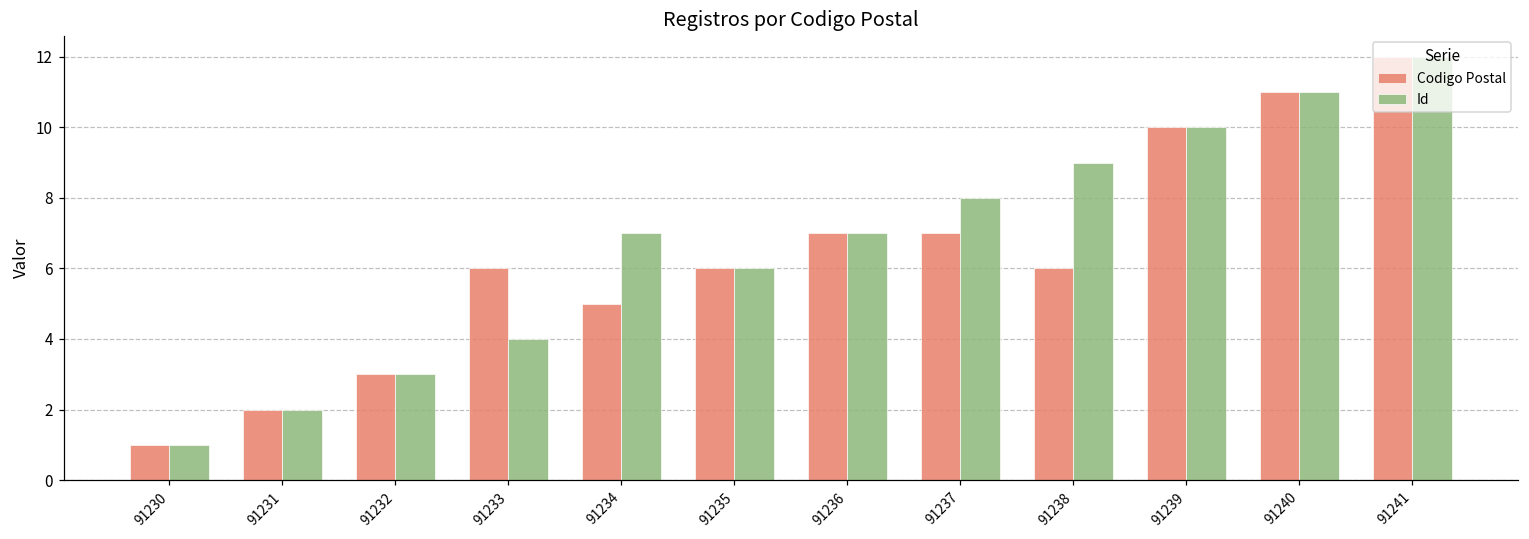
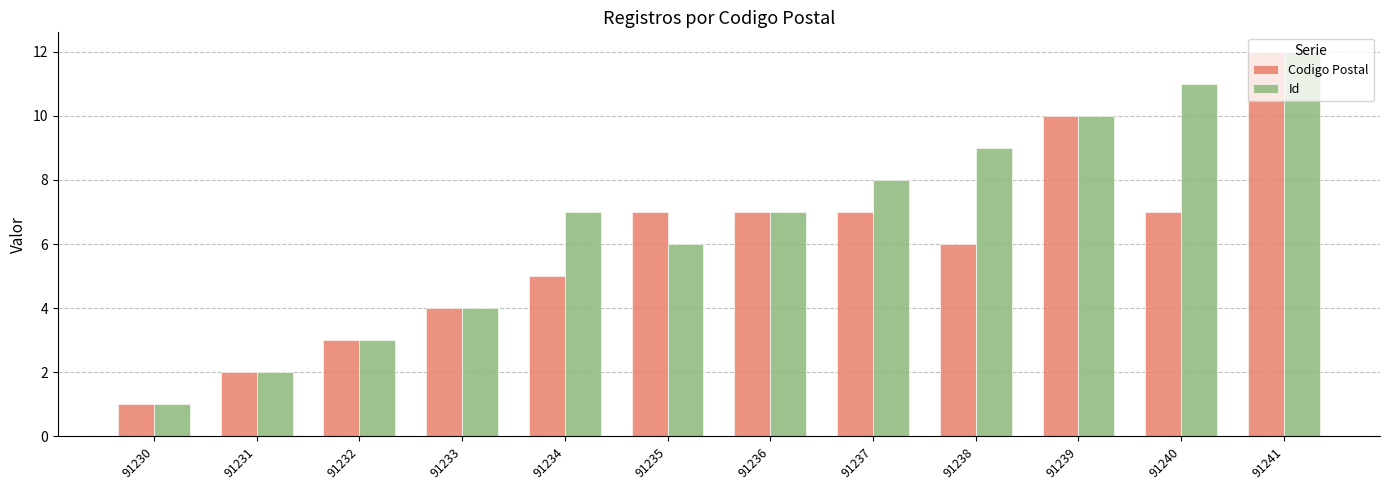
Codigo Postal, 91233: 6.0 -> 4.0
Codigo Postal, 91235: 6.0 -> 7.0
Codigo Postal, 91240: 11.0 -> 7.0
